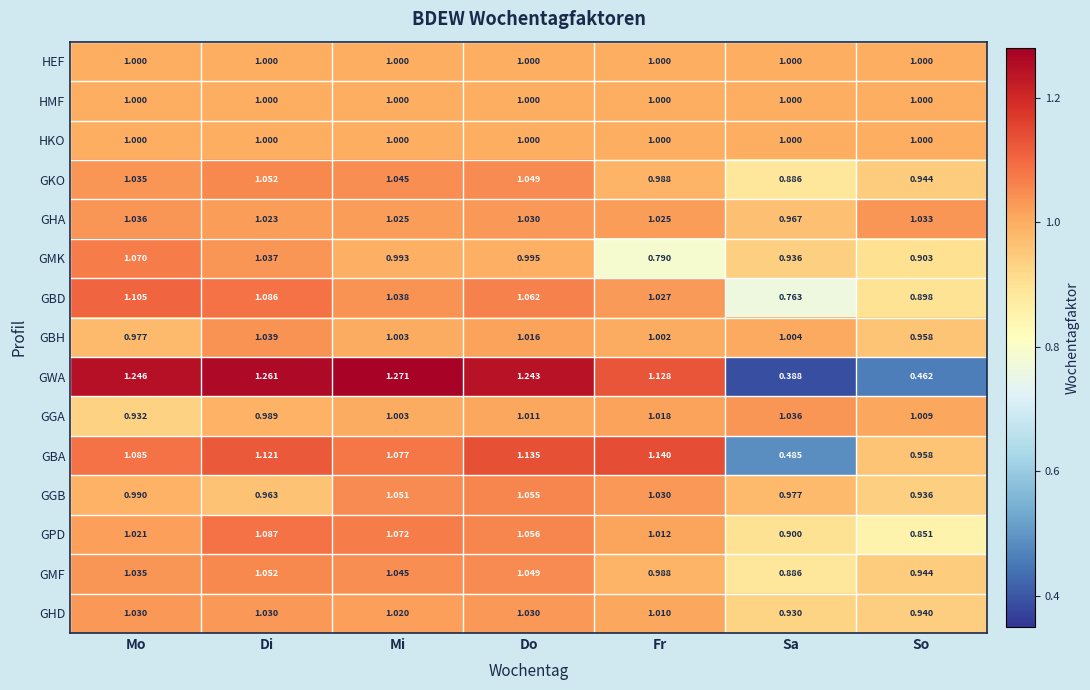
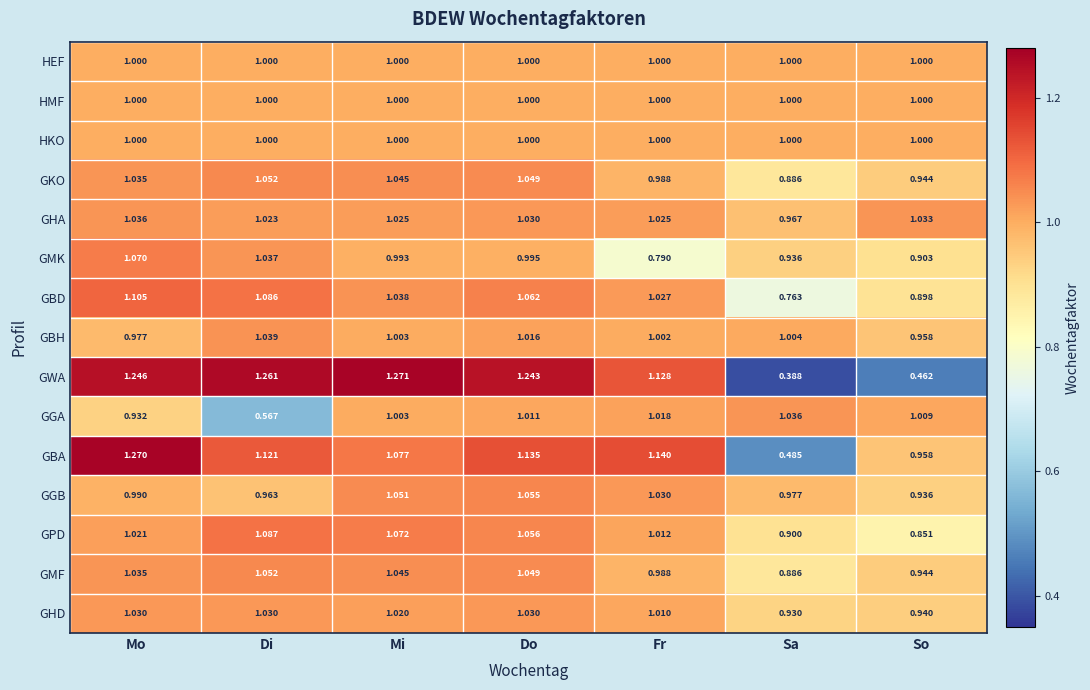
GGA, Di: 0.989 -> 0.567
GBA, Mo: 1.085 -> 1.270
